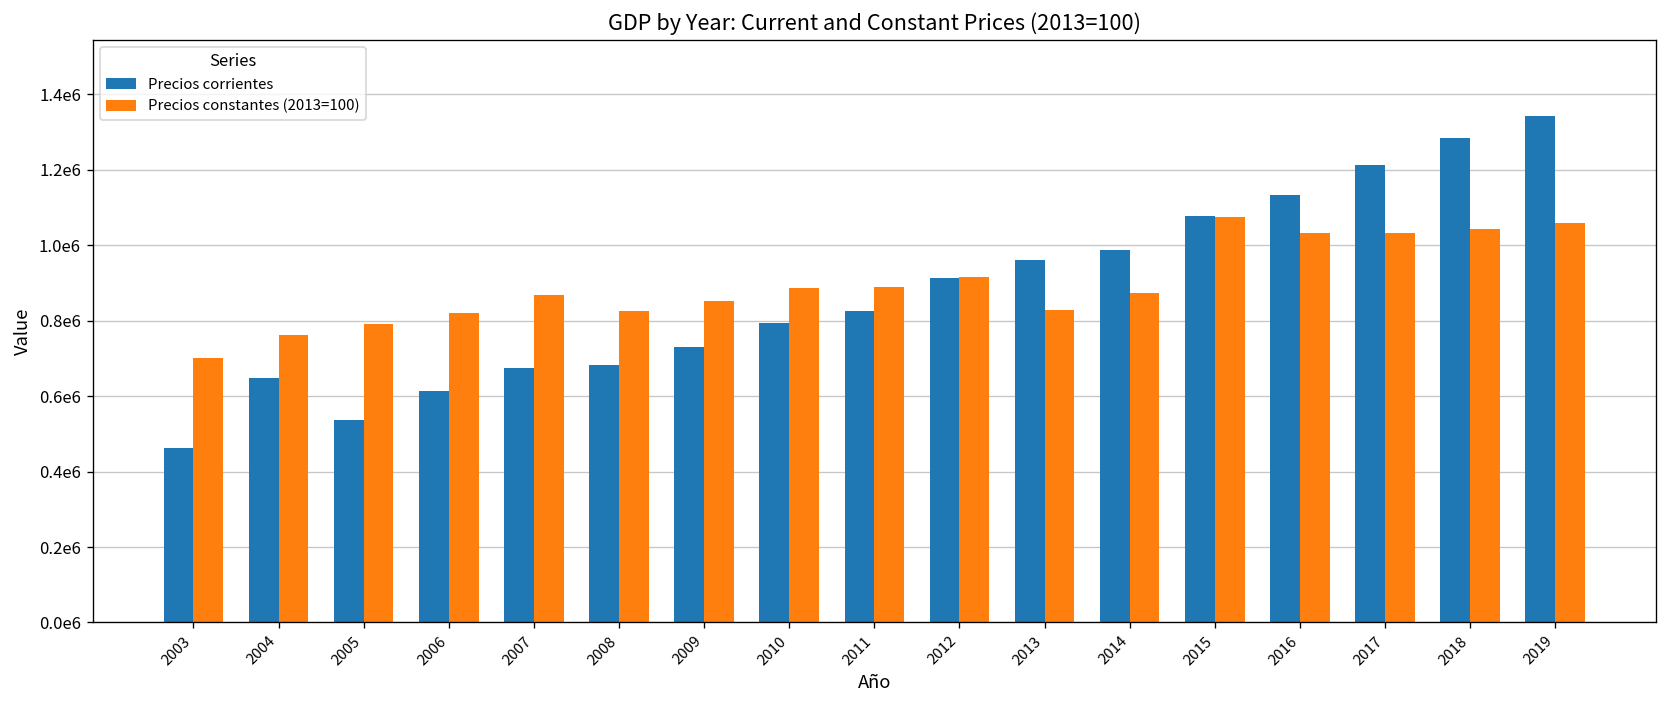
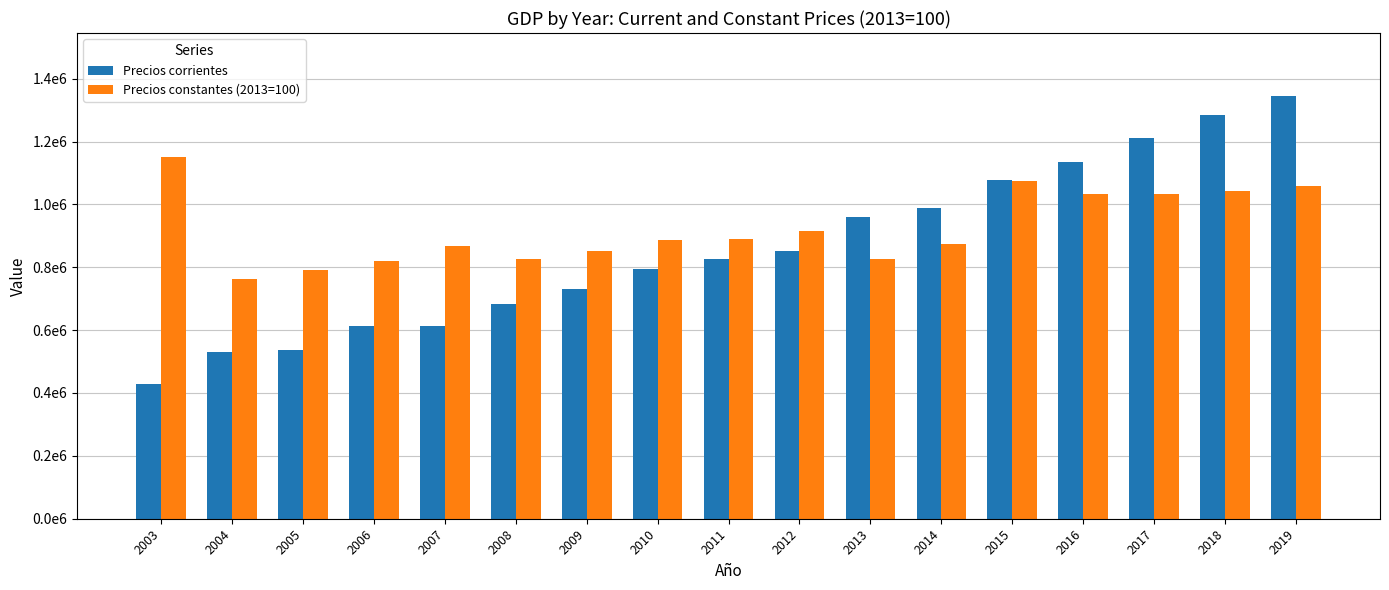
Precios corrientes, 2003: 460000 -> 430000
Precios constantes (2013=100), 2003: 700000 -> 1150000
Precios corrientes, 2004: 650000 -> 530000
Precios corrientes, 2007: 670000 -> 610000
Precios corrientes, 2012: 910000 -> 850000
